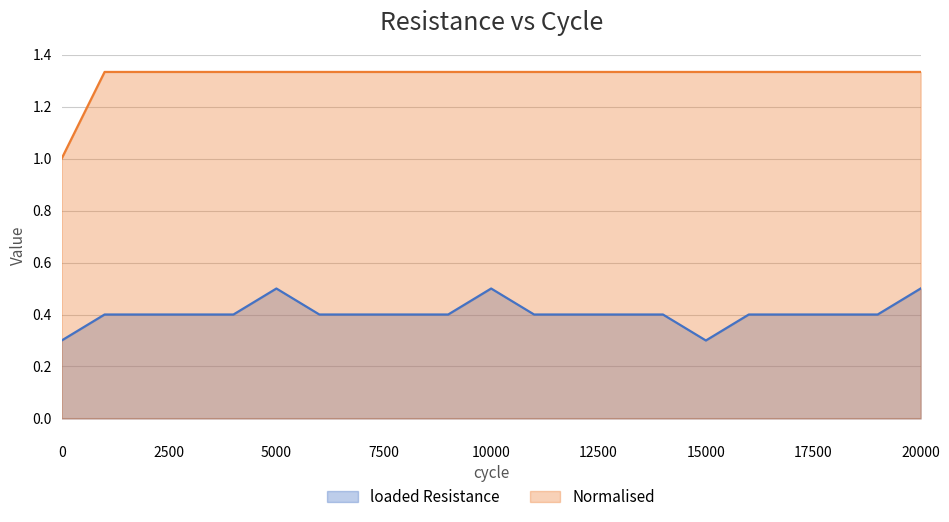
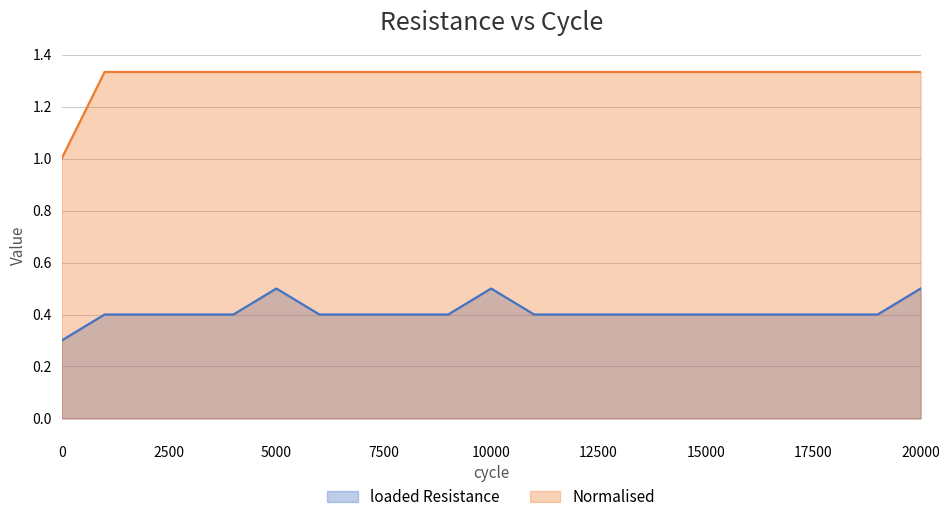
loaded Resistance, 15000: 0.3 -> 0.4
